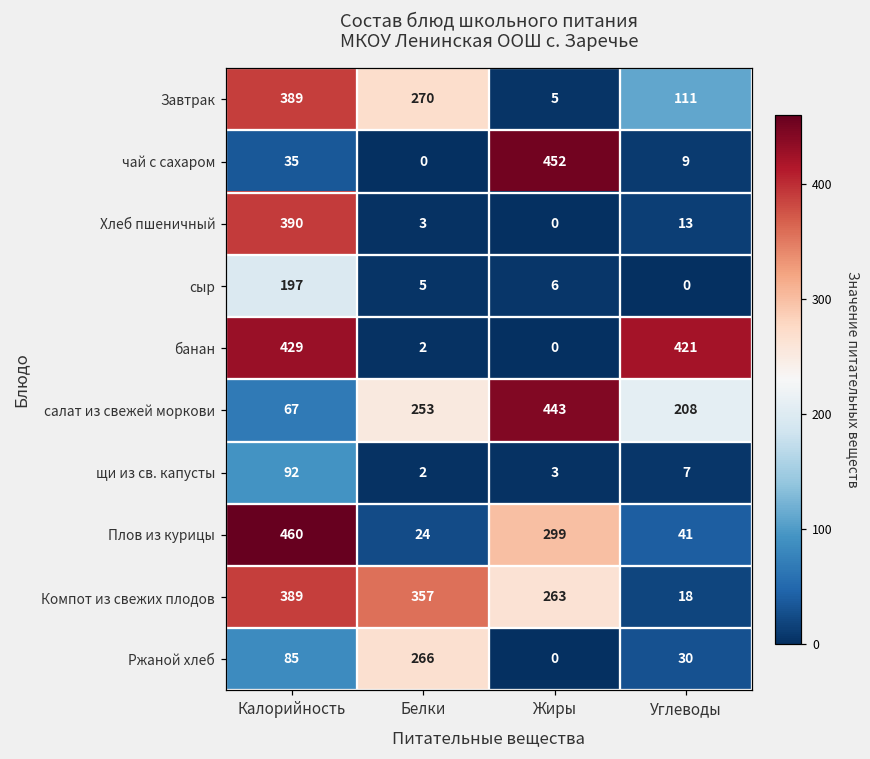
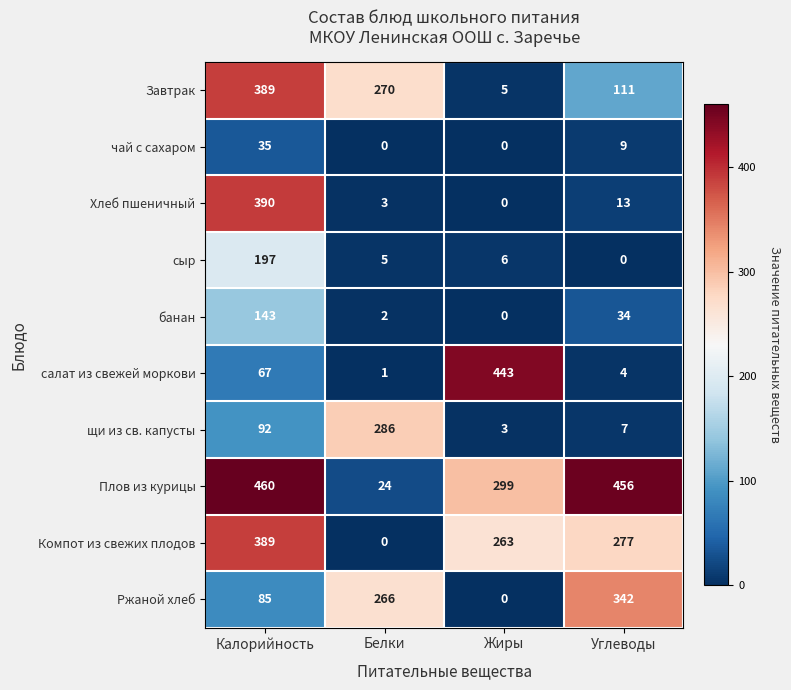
чай с сахаром, Жиры: 452 -> 0
банан, Калорийность: 429 -> 143
банан, Углеводы: 421 -> 34
салат из свежей моркови, Белки: 253 -> 1
салат из свежей моркови, Углеводы: 208 -> 4
щи из св. капусты, Белки: 2 -> 286
Плов из курицы, Углеводы: 41 -> 456
Компот из свежих плодов, Белки: 357 -> 0
Компот из свежих плодов, Углеводы: 18 -> 277
Ржаной хлеб, Углеводы: 30 -> 342
